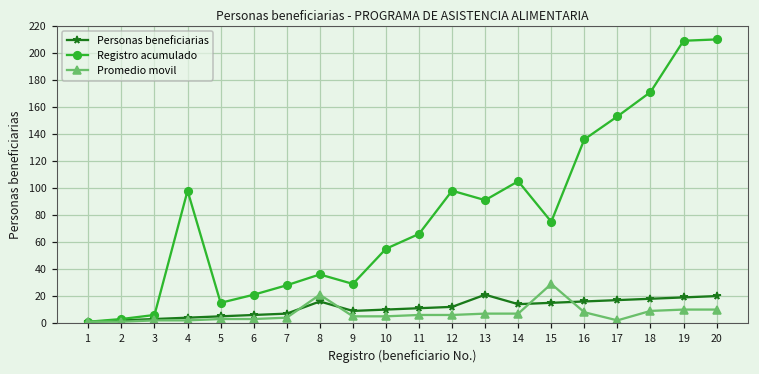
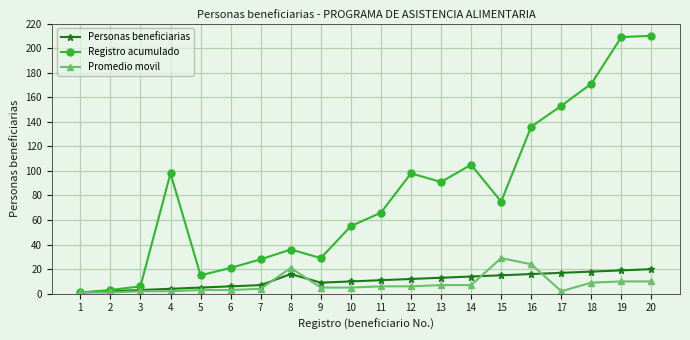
Personas beneficiarias, 13: 21 -> 13
Promedio movil, 16: 8 -> 24
